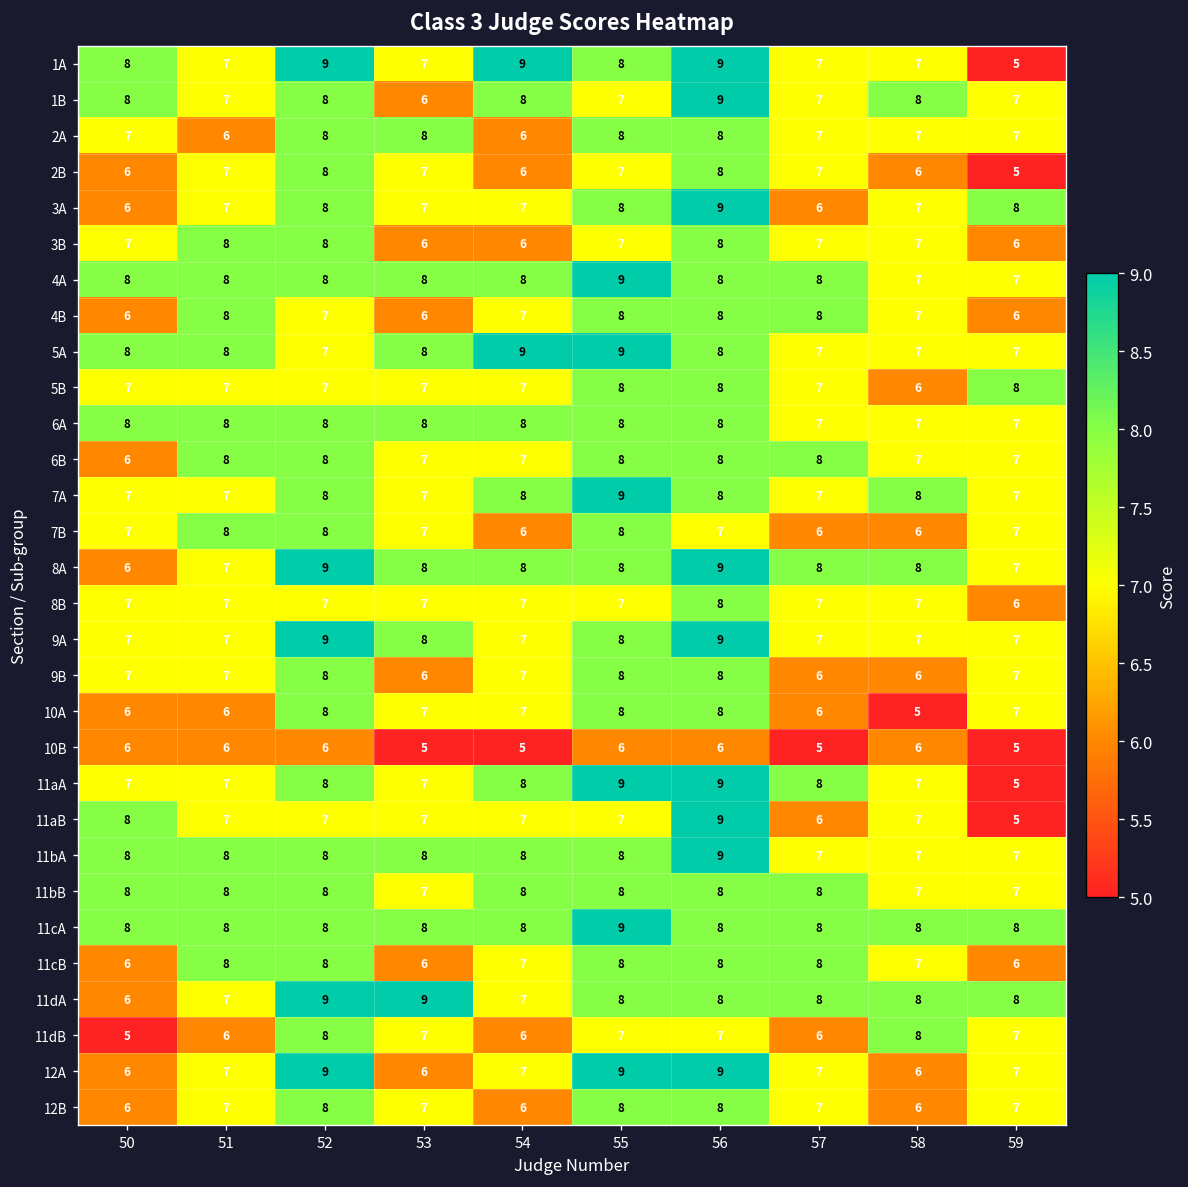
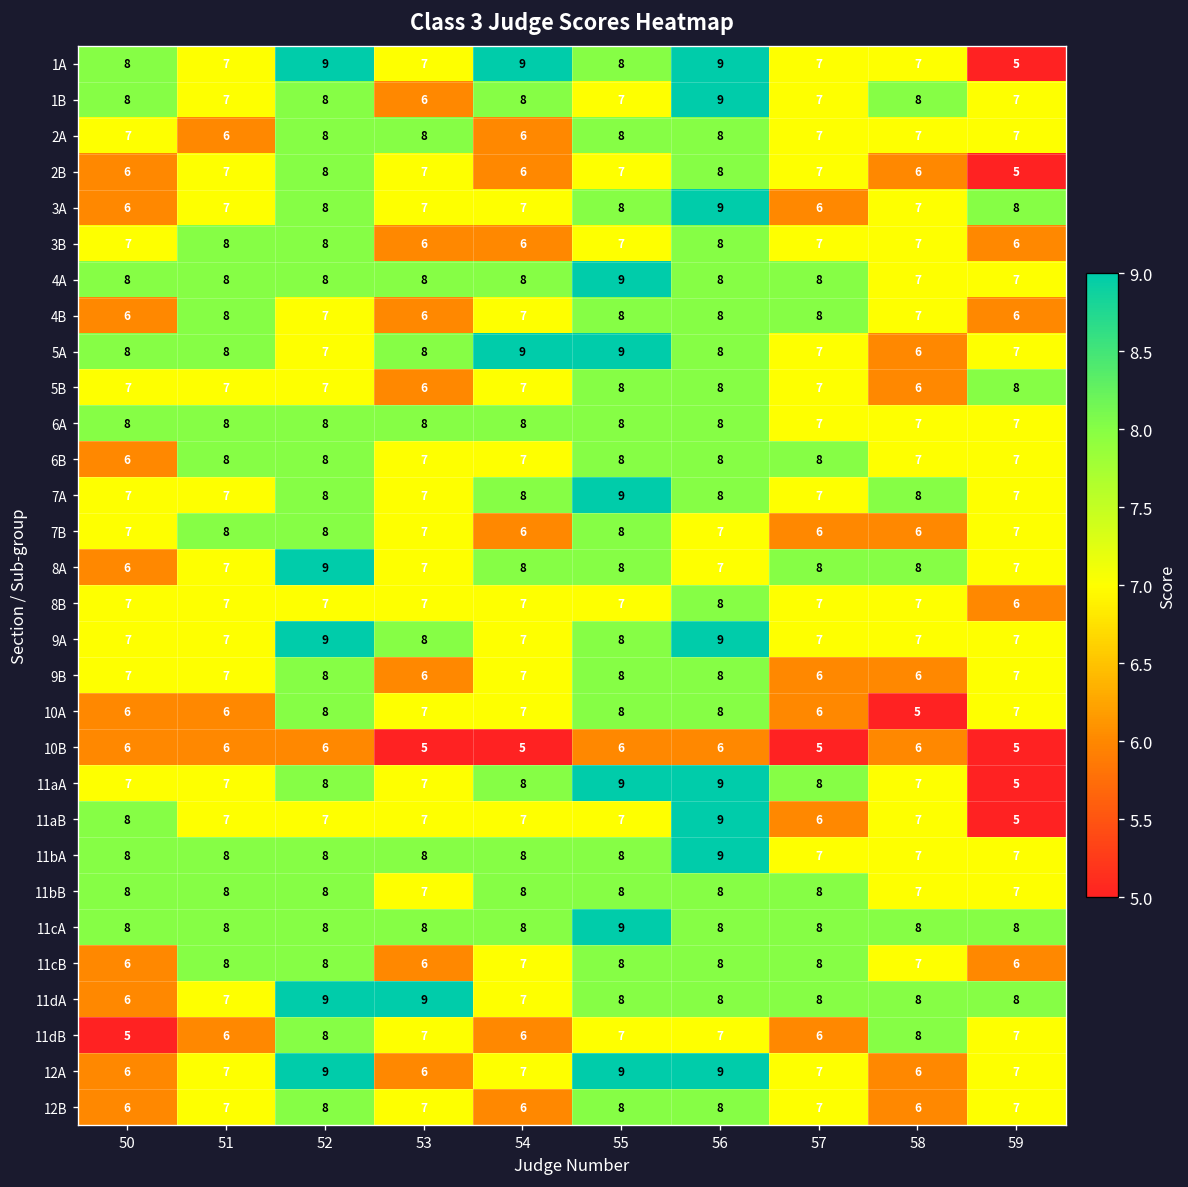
5A, 58: 7 -> 6
5B, 53: 7 -> 6
8A, 53: 8 -> 7
8A, 56: 9 -> 7
